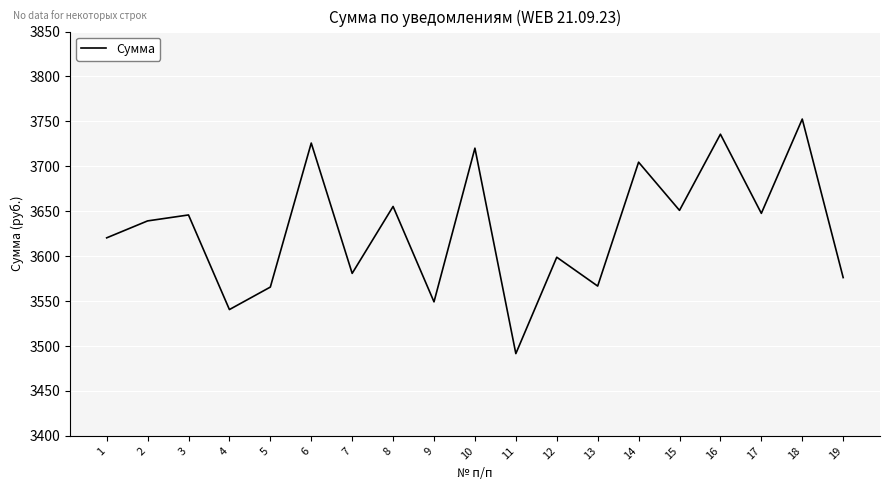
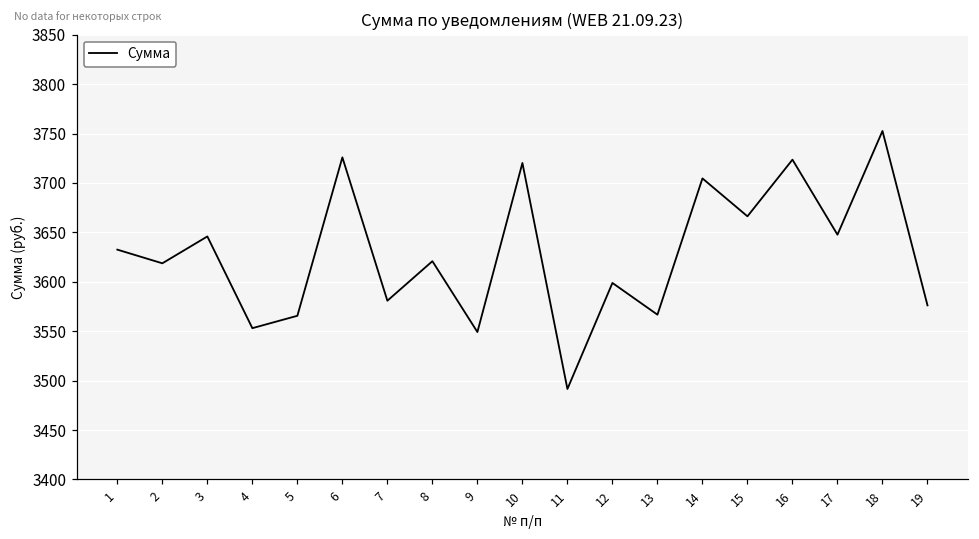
1: 3620 -> 3630
2: 3640 -> 3620
4: 3540 -> 3550
8: 3660 -> 3620
15: 3650 -> 3670
16: 3740 -> 3720
